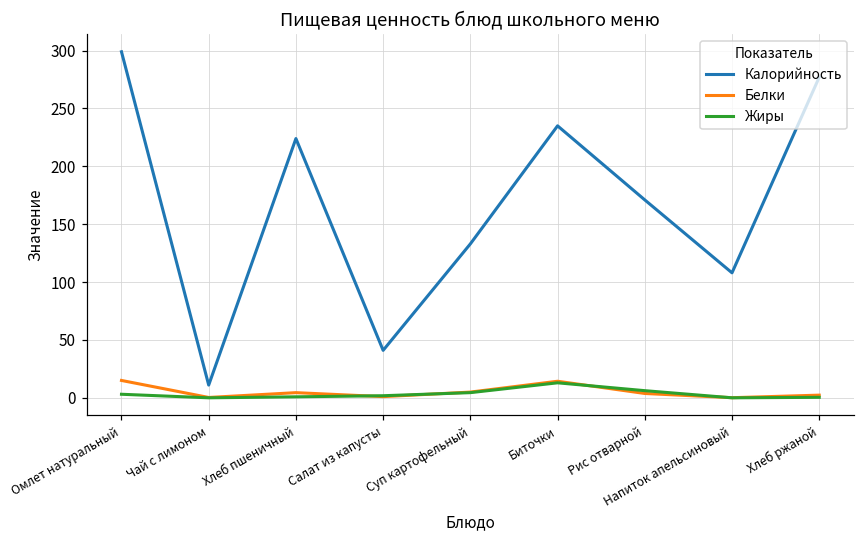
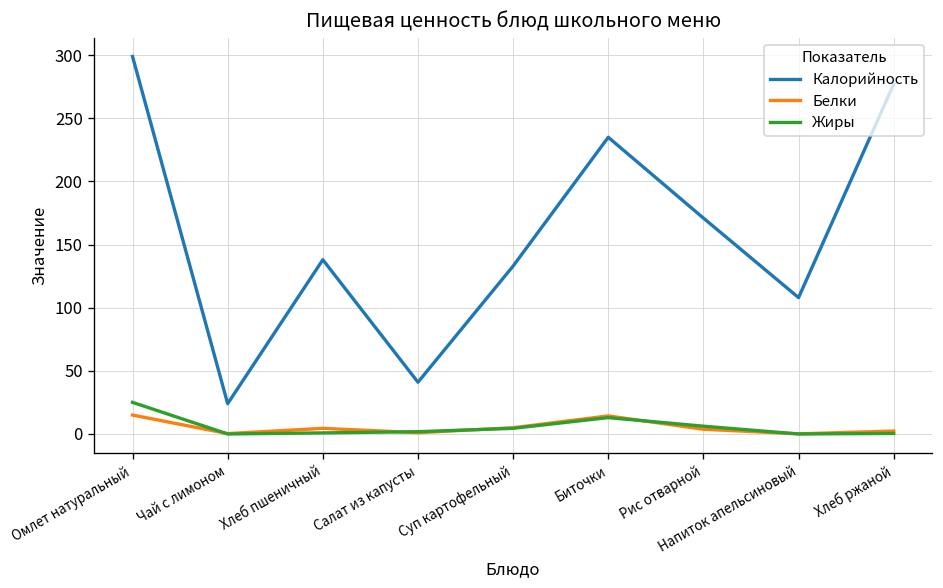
Жиры, Омлет натуральный: 3 -> 25
Калорийность, Чай с лимоном: 11 -> 24
Калорийность, Хлеб пшеничный: 224 -> 138
